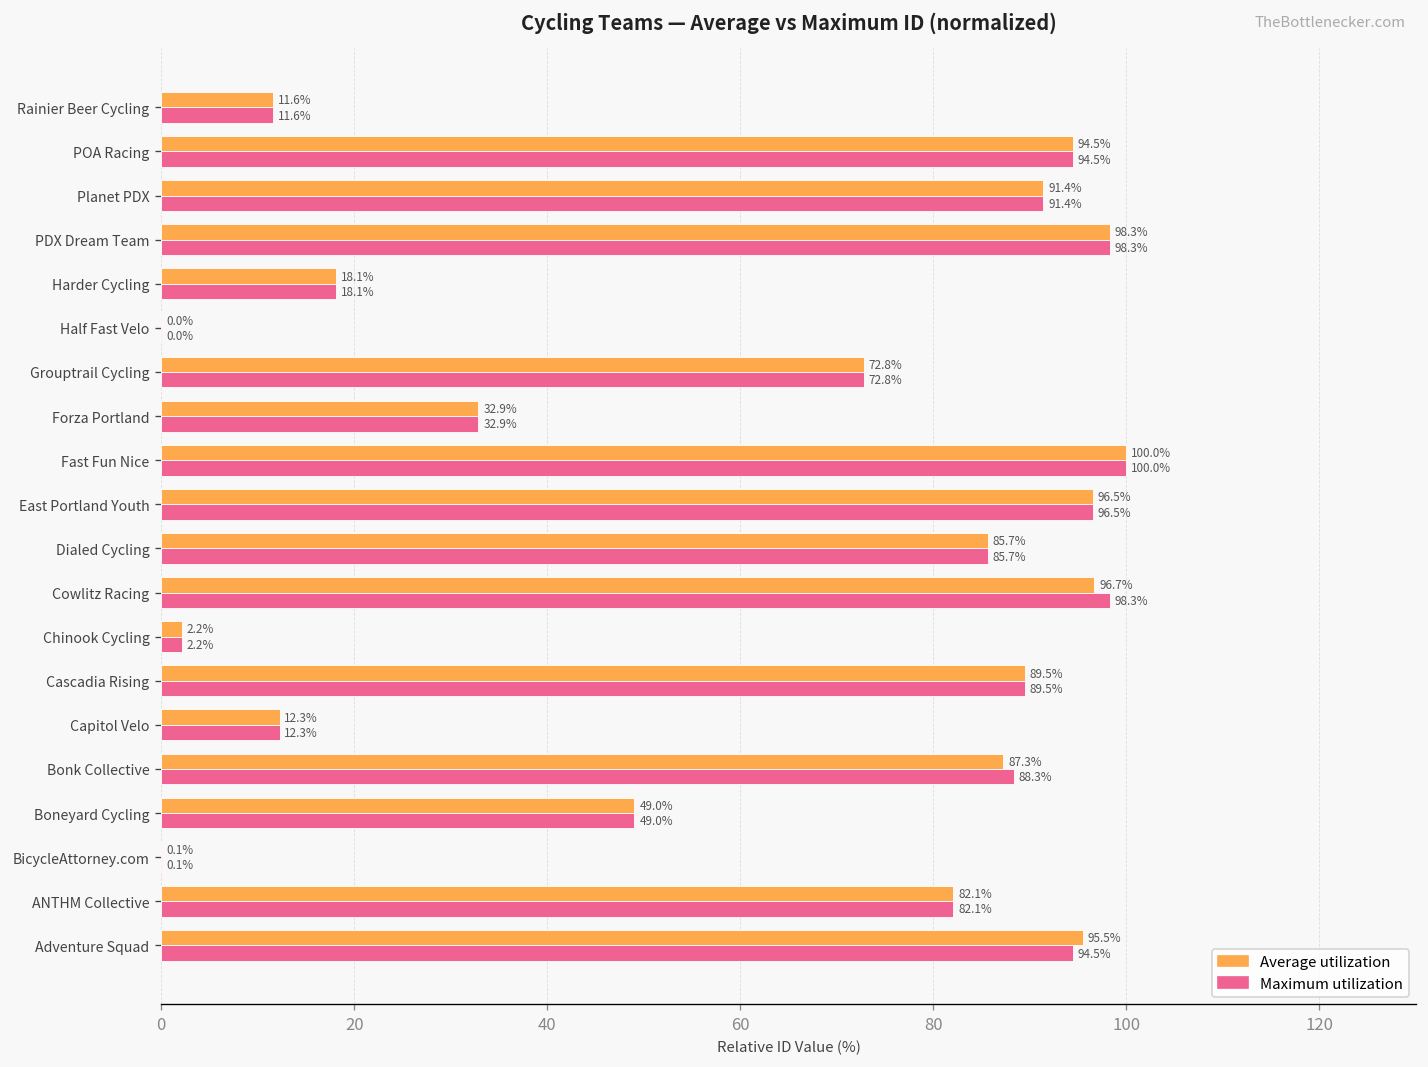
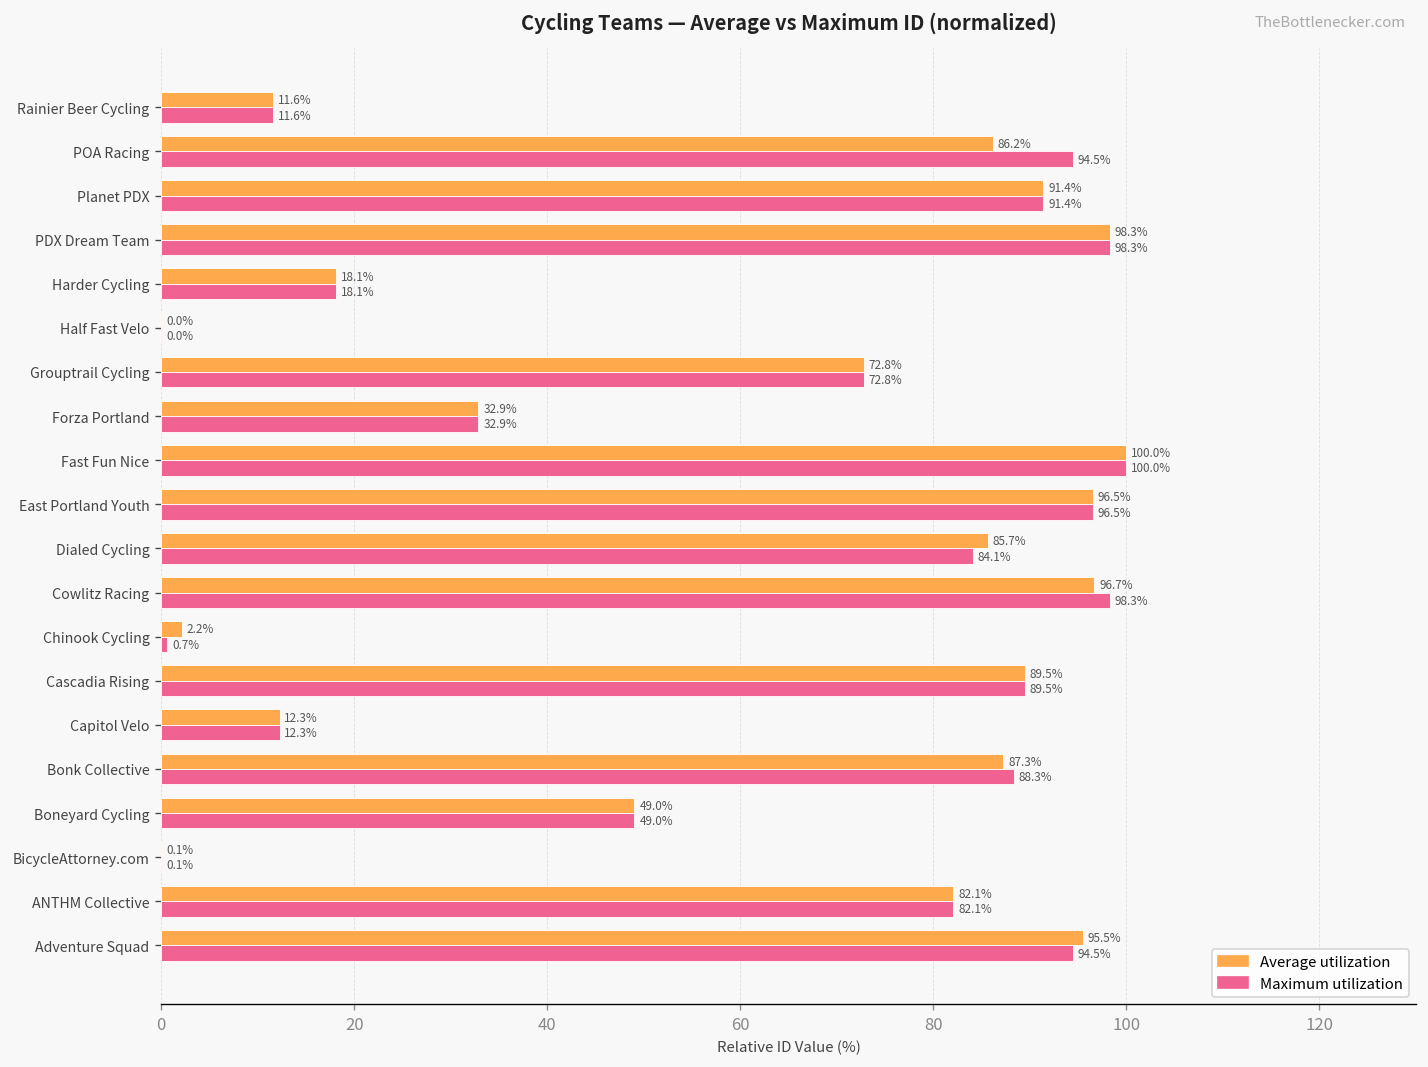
Average utilization, POA Racing: 94.5% -> 86.2%
Maximum utilization, Dialed Cycling: 85.7% -> 84.1%
Maximum utilization, Chinook Cycling: 2.2% -> 0.7%
